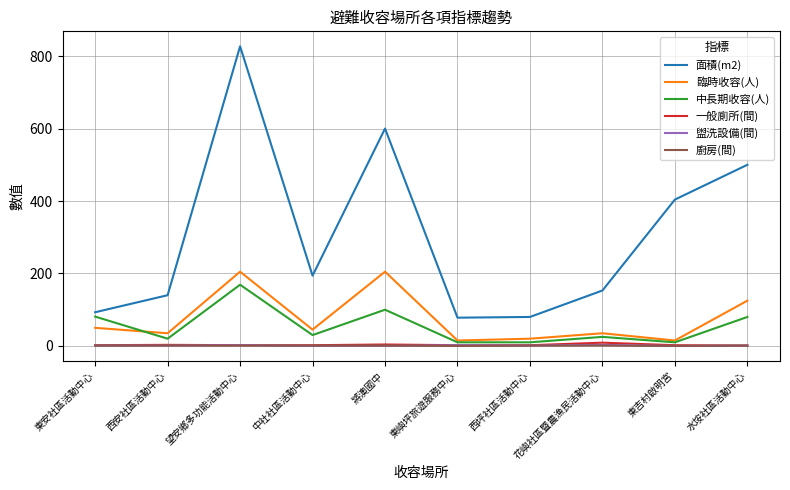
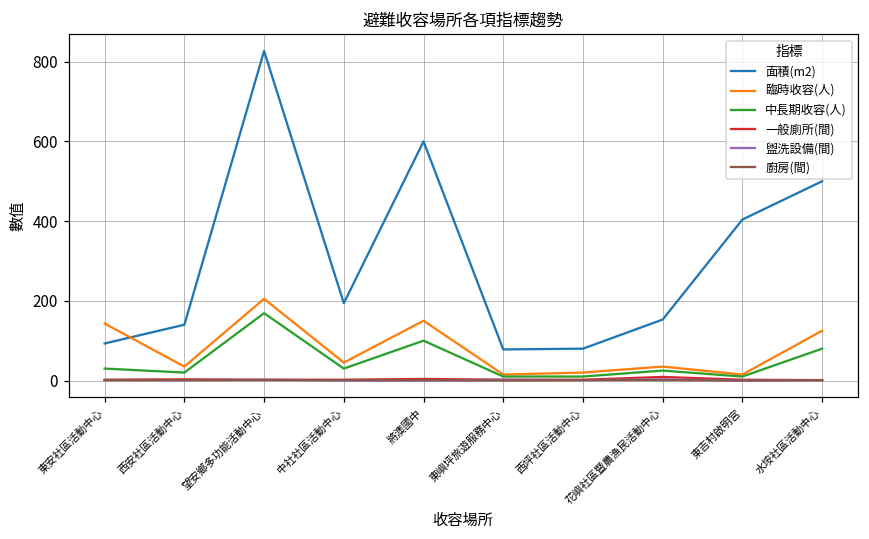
臨時收容(人), 東安社區活動中心: 50 -> 140
中長期收容(人), 東安社區活動中心: 80 -> 30
臨時收容(人), 將澳國中: 210 -> 150
